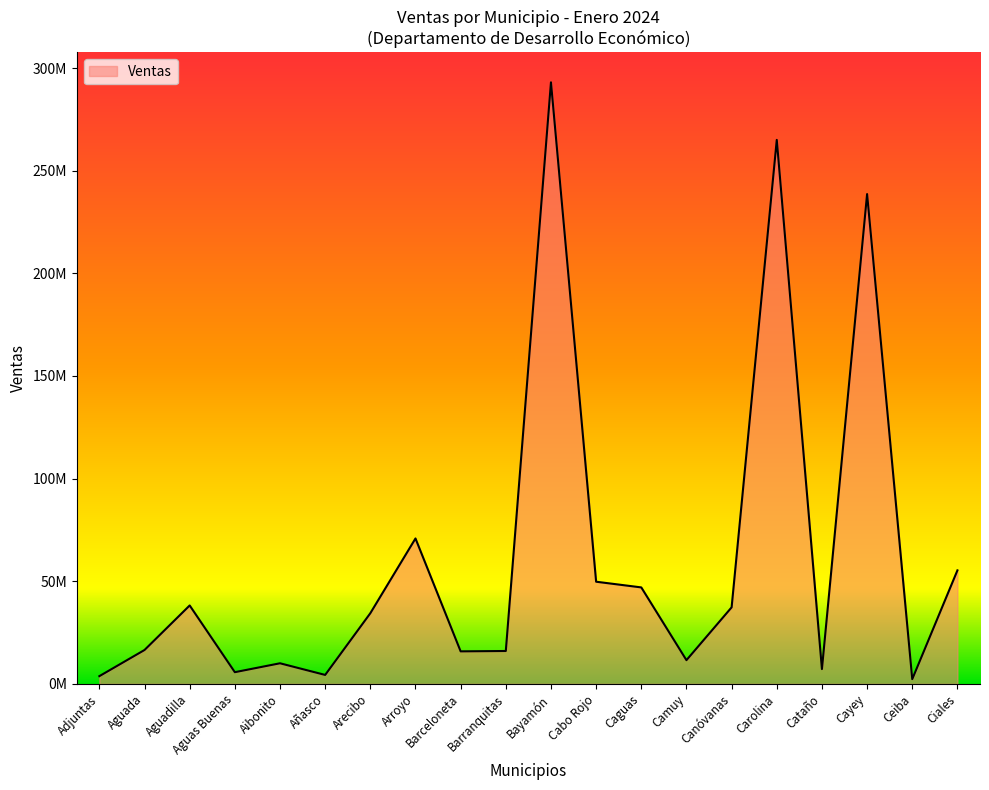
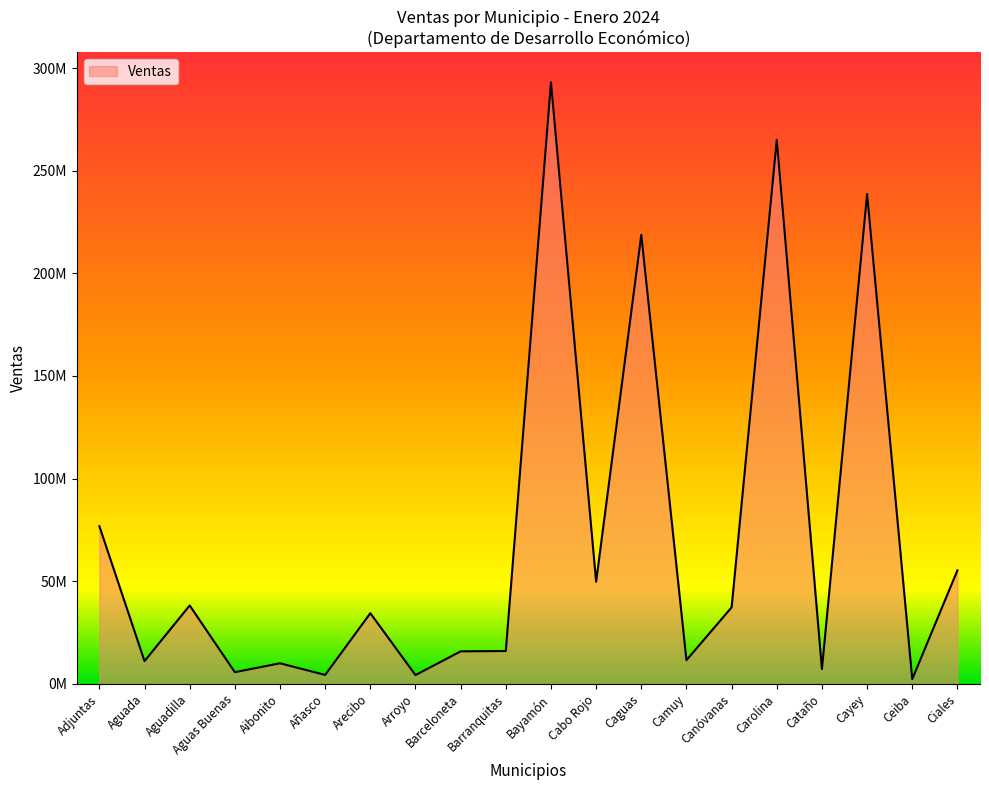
Adjuntas: 4000000 -> 77000000
Aguada: 17000000 -> 11000000
Arroyo: 71000000 -> 4000000
Caguas: 47000000 -> 219000000
